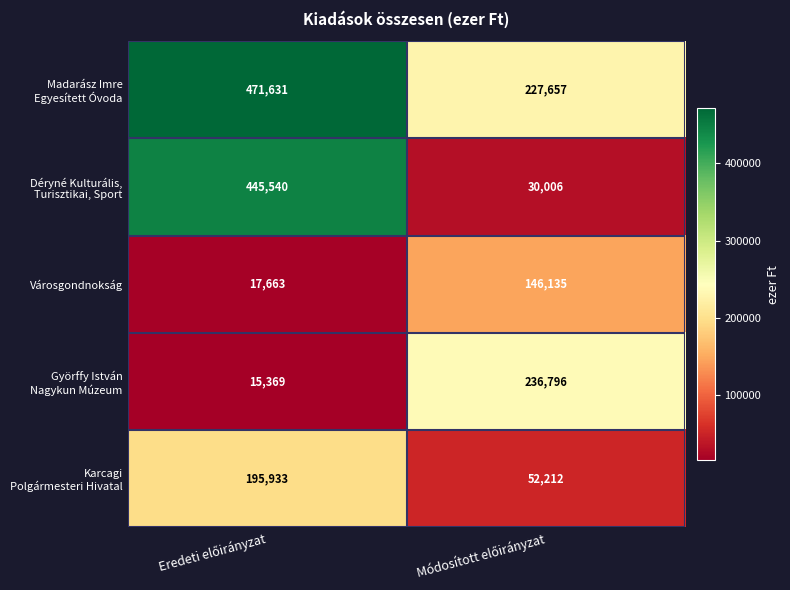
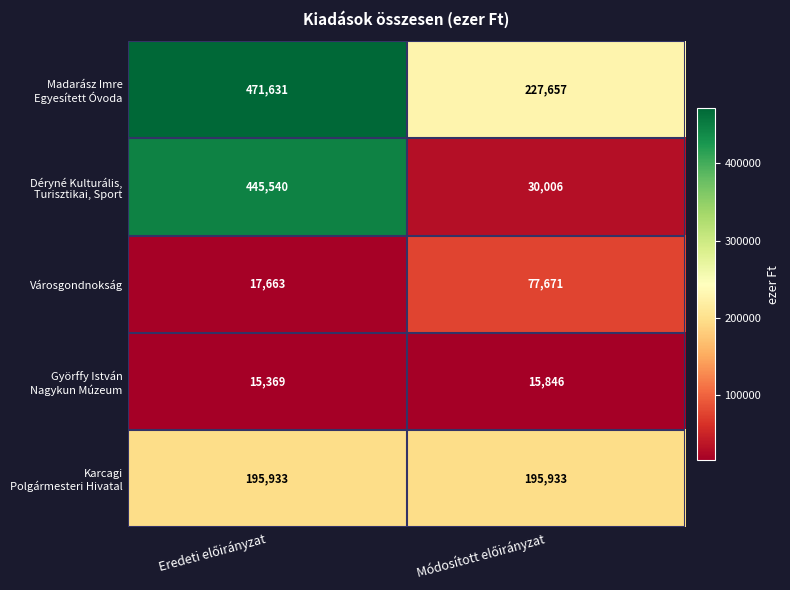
Városgondnokság, Módosított előirányzat: 146,135 -> 77,671
Györffy István Nagykun Múzeum, Módosított előirányzat: 236,796 -> 15,846
Karcagi Polgármesteri Hivatal, Módosított előirányzat: 52,212 -> 195,933
